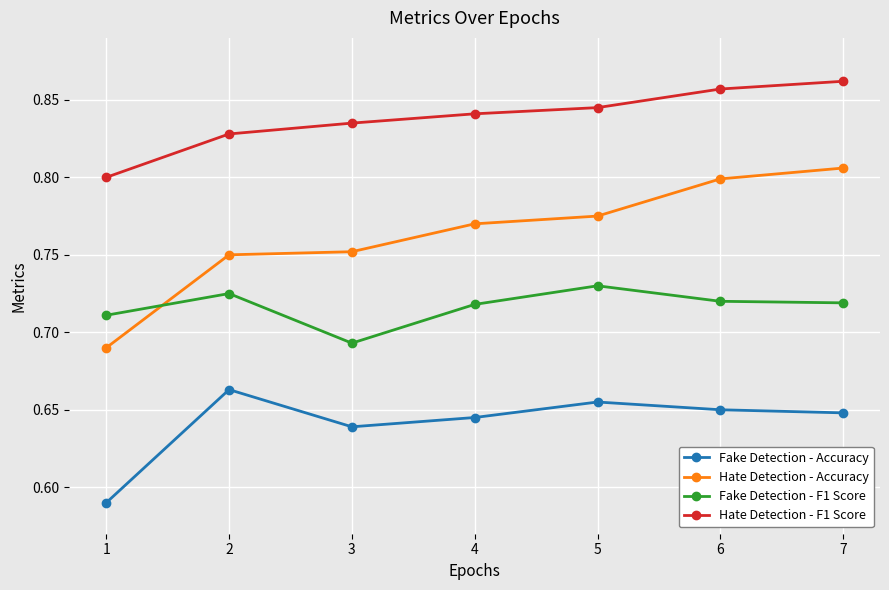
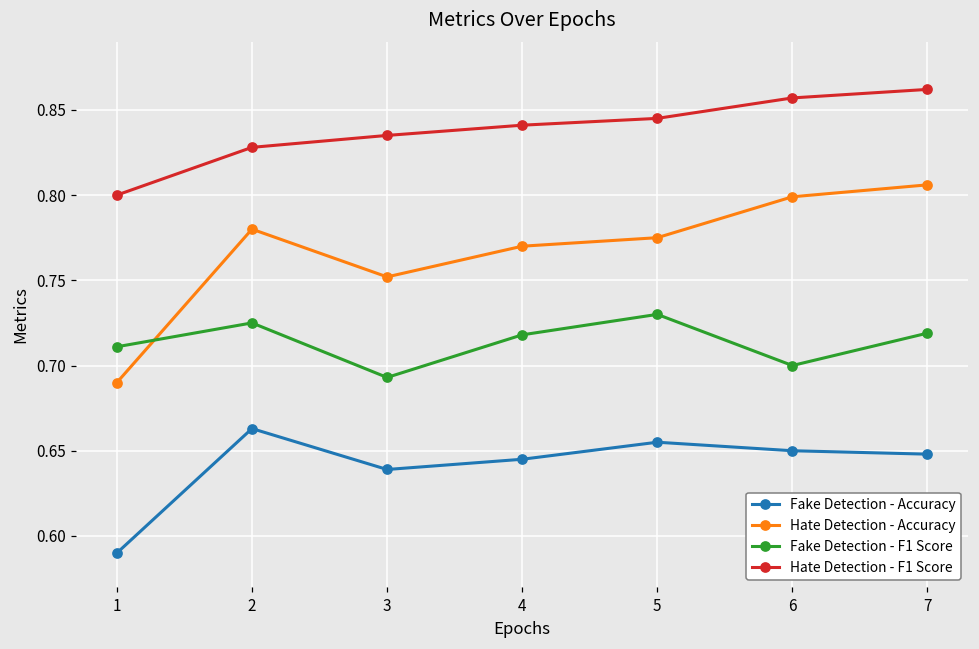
Hate Detection - Accuracy, 2: 0.75 -> 0.78
Fake Detection - F1 Score, 6: 0.72 -> 0.70
